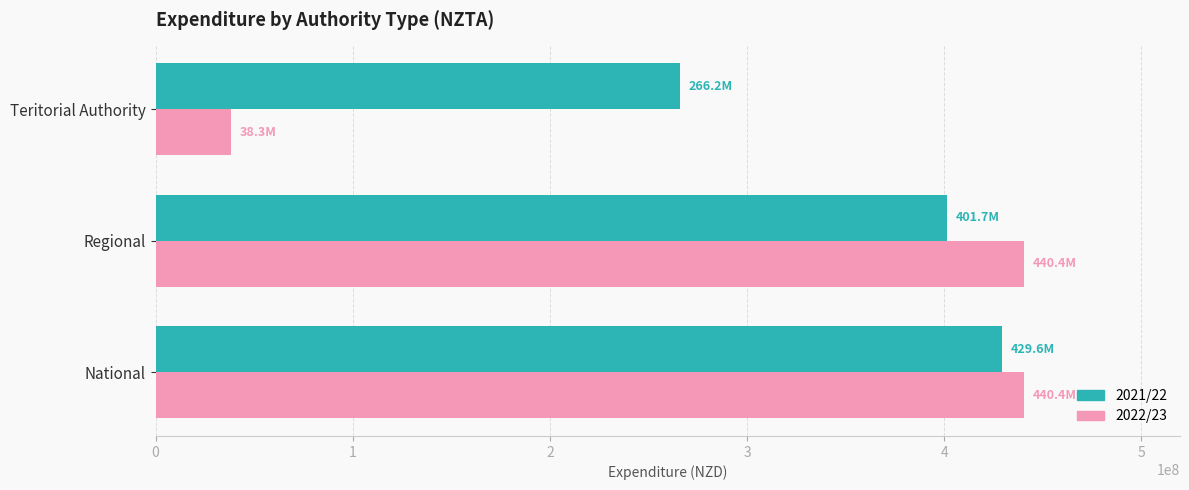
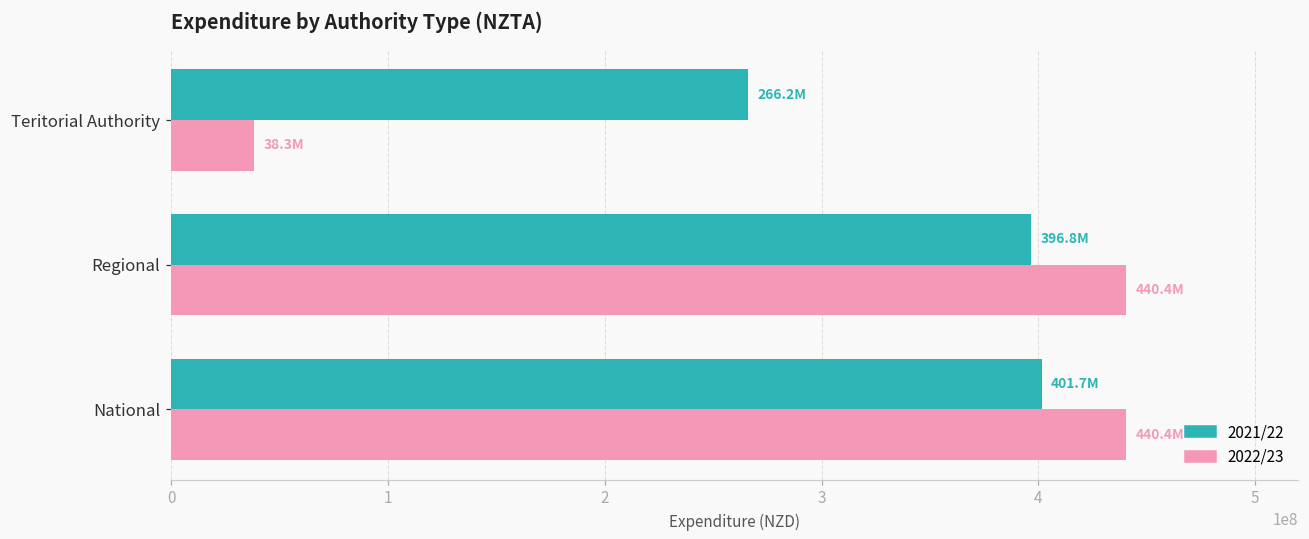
2021/22, Regional: 401.7M -> 396.8M
2021/22, National: 429.6M -> 401.7M
